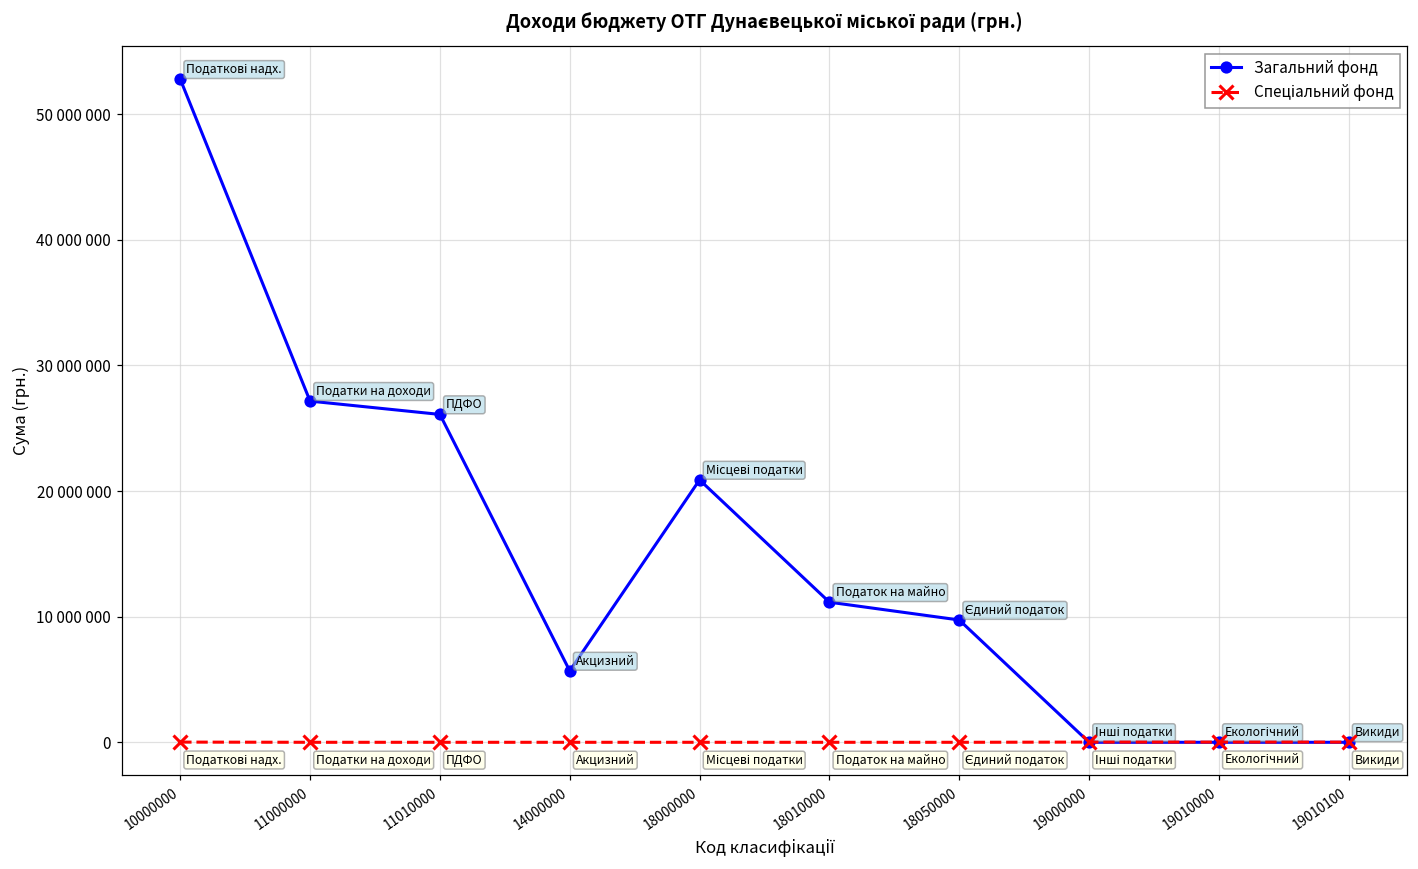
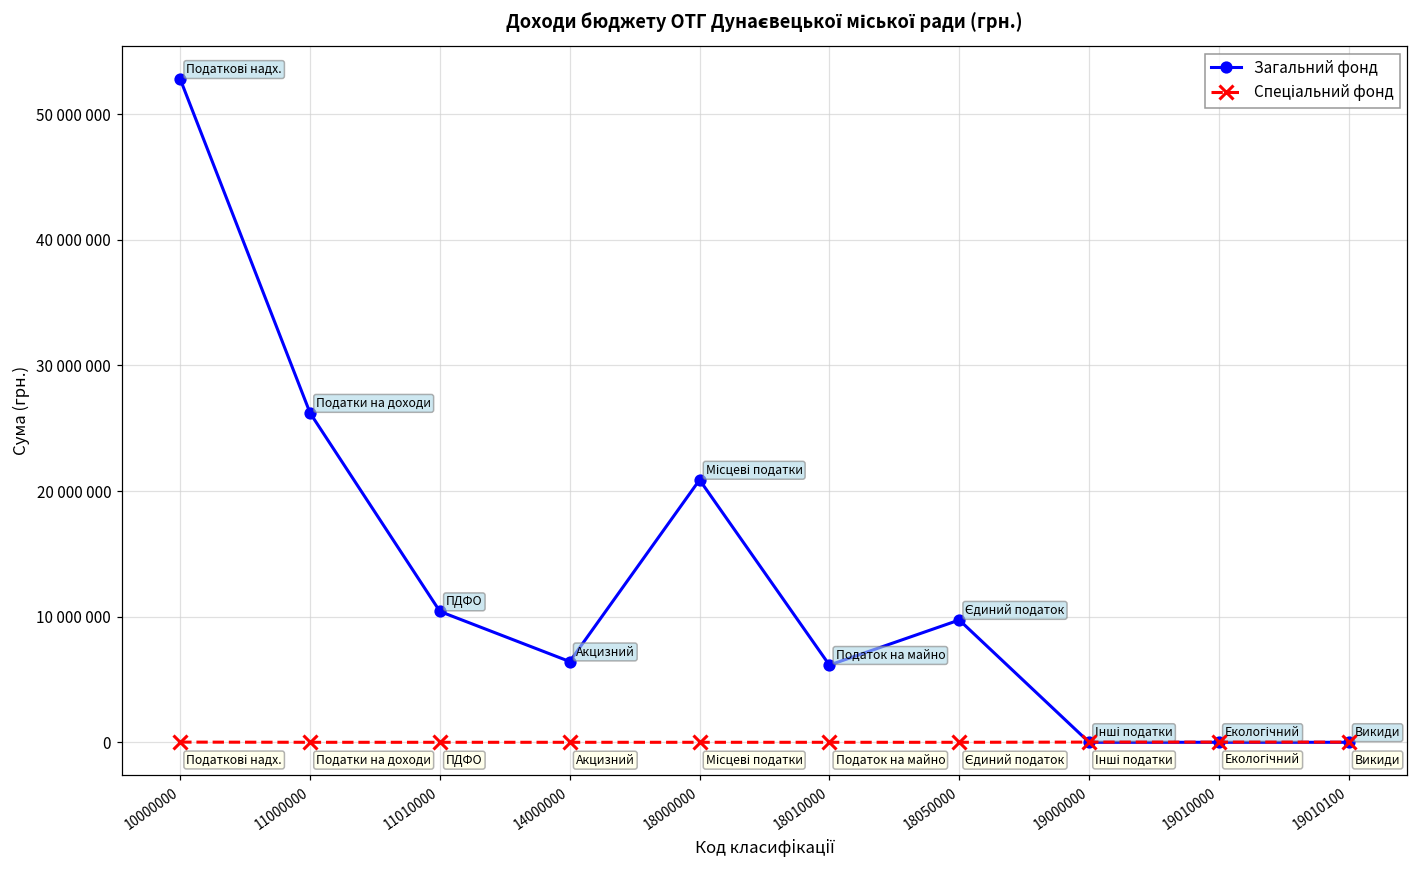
Загальний фонд, 11000000: 27200000 -> 26200000
Загальний фонд, 11010000: 26100000 -> 10400000
Загальний фонд, 14000000: 5700000 -> 6400000
Загальний фонд, 18010000: 11200000 -> 6100000
